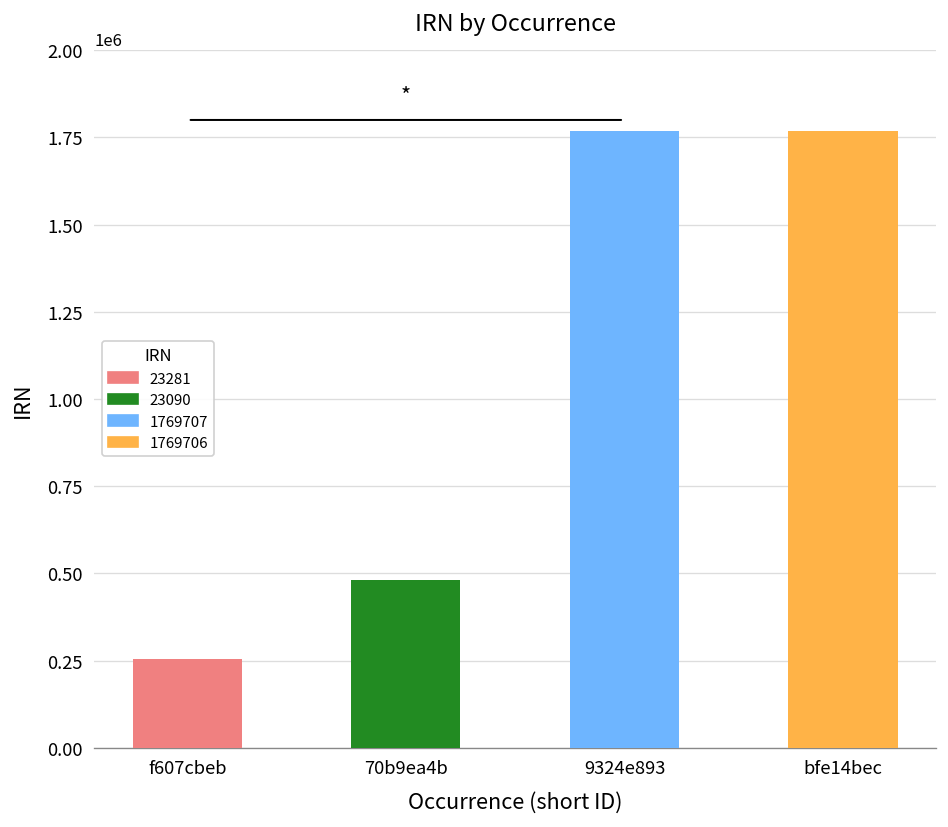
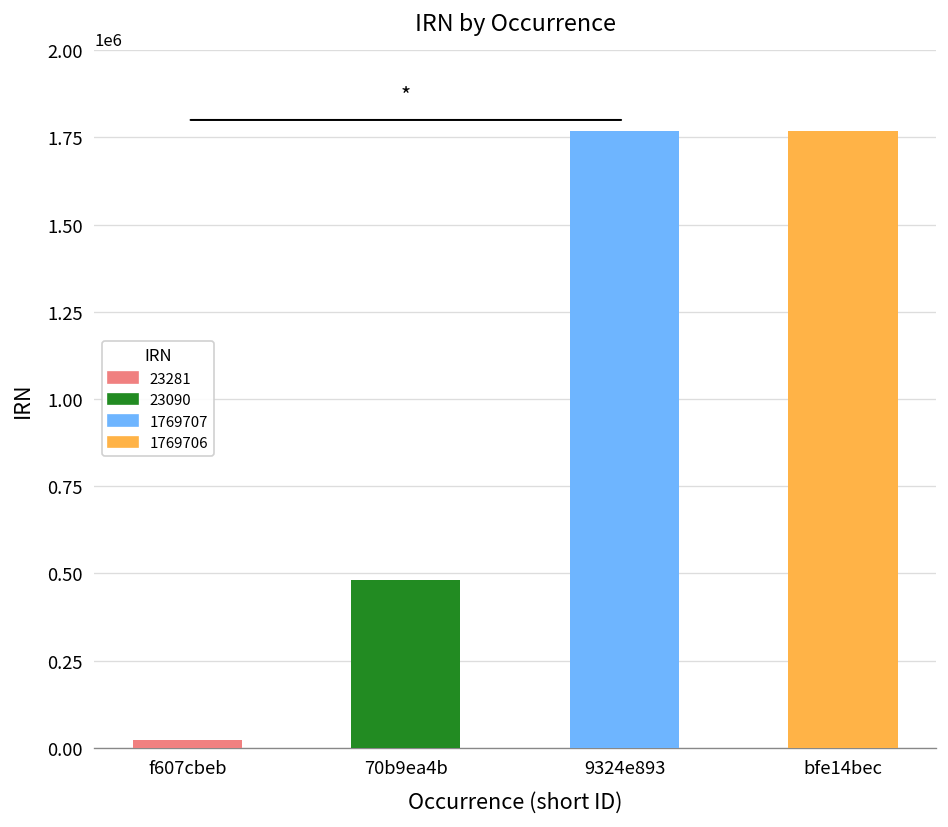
f607cbeb: 260000 -> 20000
